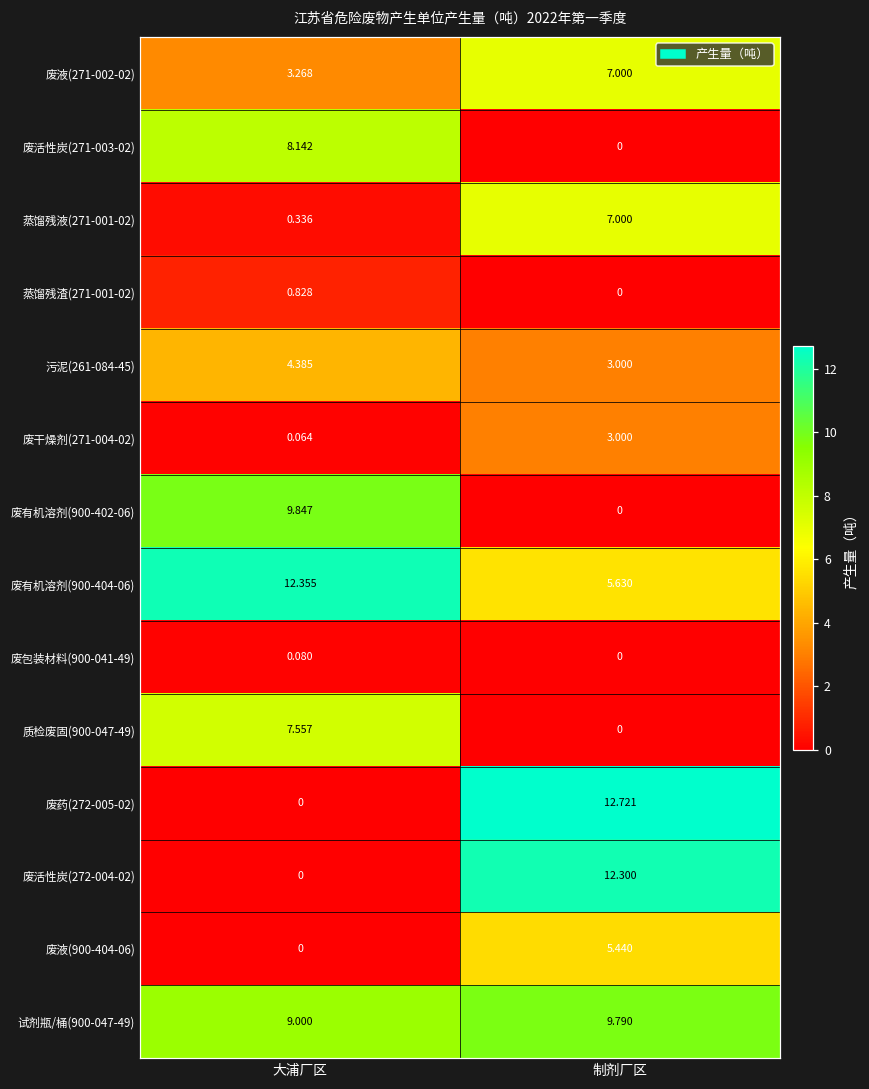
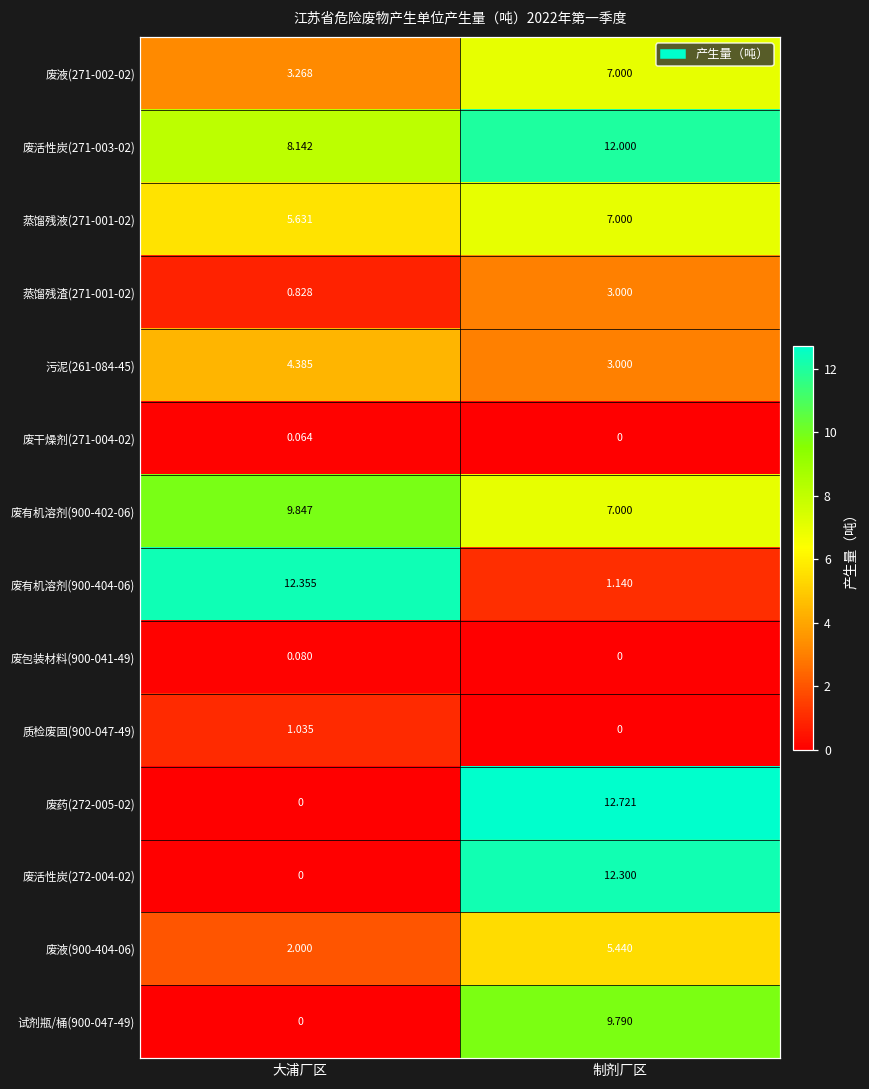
废活性炭(271-003-02), 制剂厂区: 0 -> 12.000
蒸馏残液(271-001-02), 大浦厂区: 0.336 -> 5.631
蒸馏残渣(271-001-02), 制剂厂区: 0 -> 3.000
废干燥剂(271-004-02), 制剂厂区: 3.000 -> 0
废有机溶剂(900-402-06), 制剂厂区: 0 -> 7.000
废有机溶剂(900-404-06), 制剂厂区: 5.630 -> 1.140
质检废固(900-047-49), 大浦厂区: 7.557 -> 1.035
废液(900-404-06), 大浦厂区: 0 -> 2.000
试剂瓶/桶(900-047-49), 大浦厂区: 9.000 -> 0
